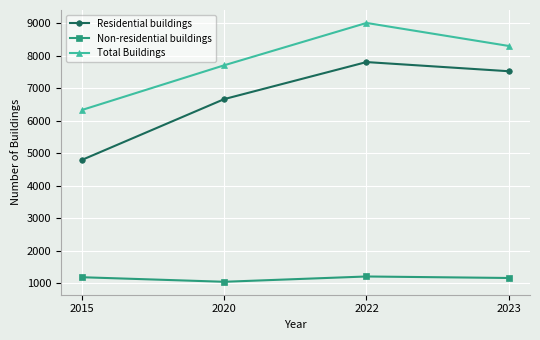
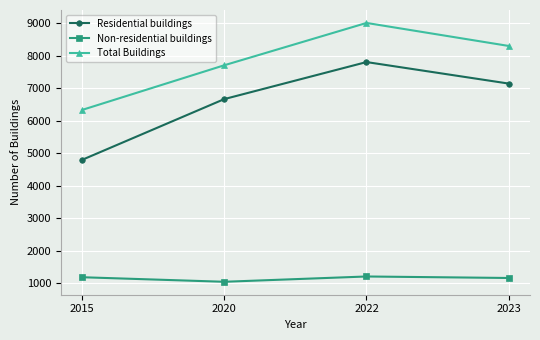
Residential buildings, 2023: 7500 -> 7100
